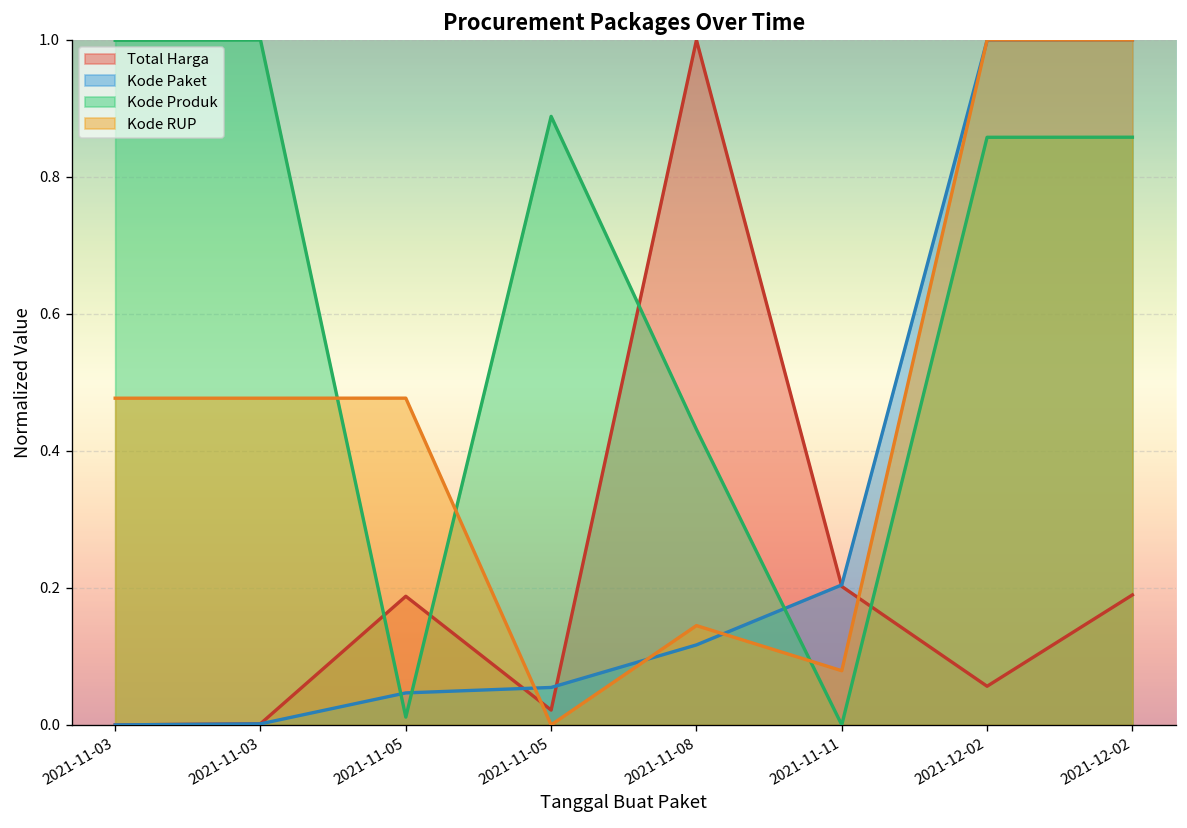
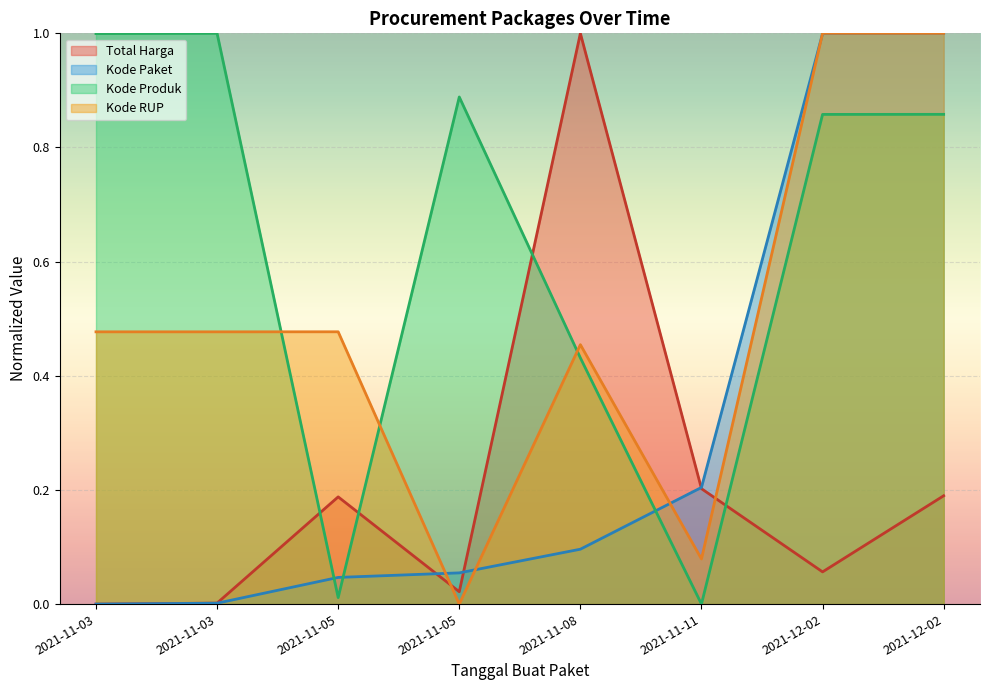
Kode Paket, 2021-11-08: 0.12 -> 0.10
Kode RUP, 2021-11-08: 0.14 -> 0.45
